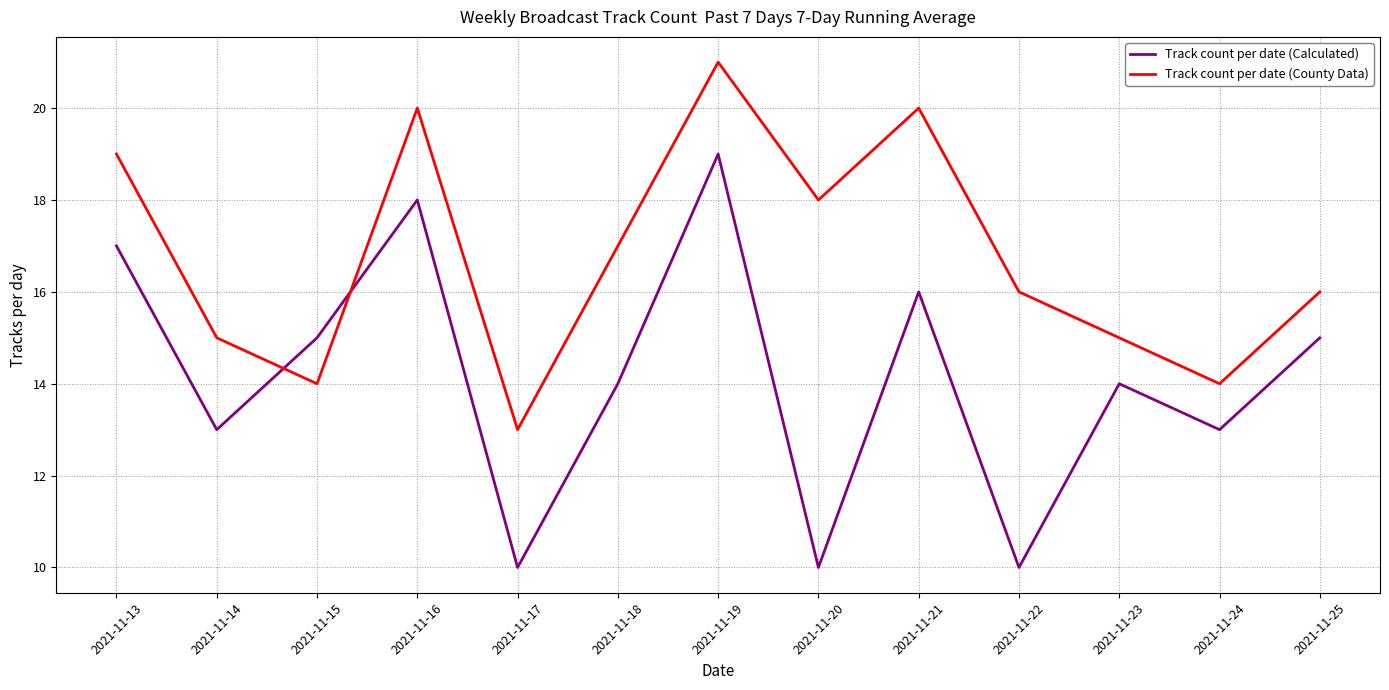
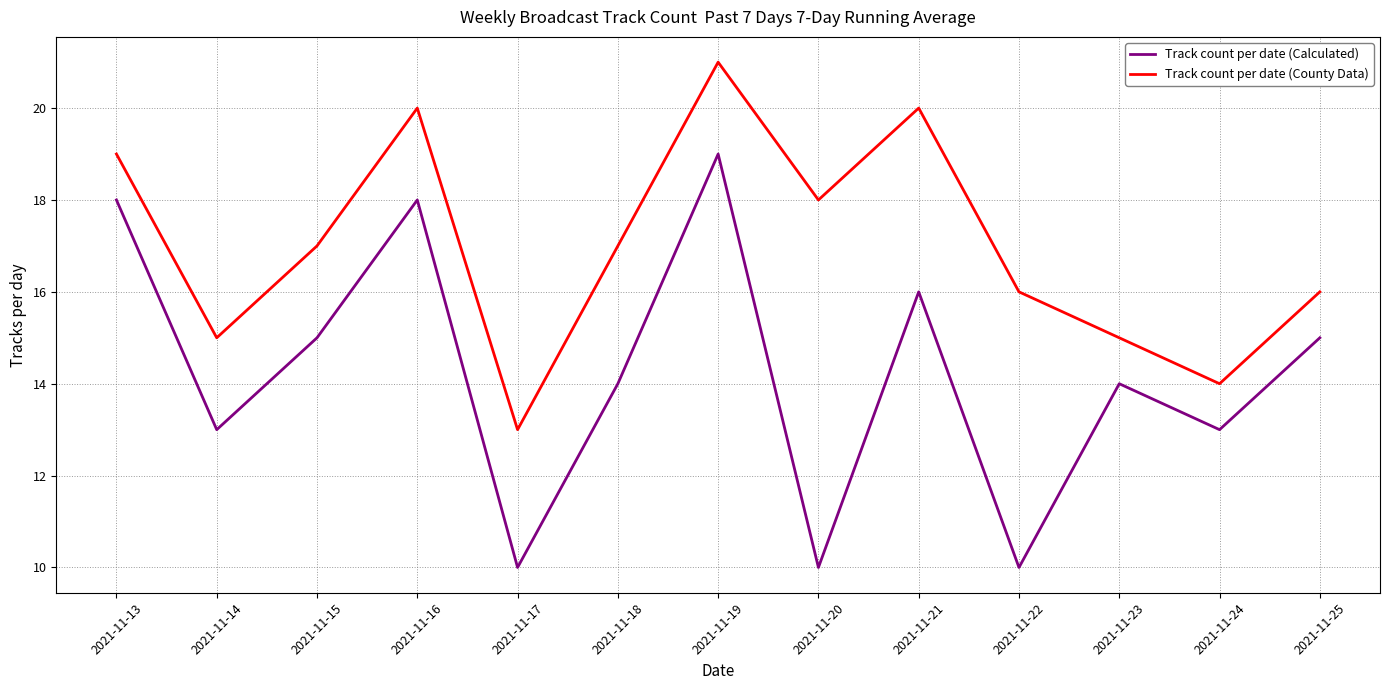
Track count per date (Calculated), 2021-11-13: 17 -> 18
Track count per date (County Data), 2021-11-15: 14 -> 17
